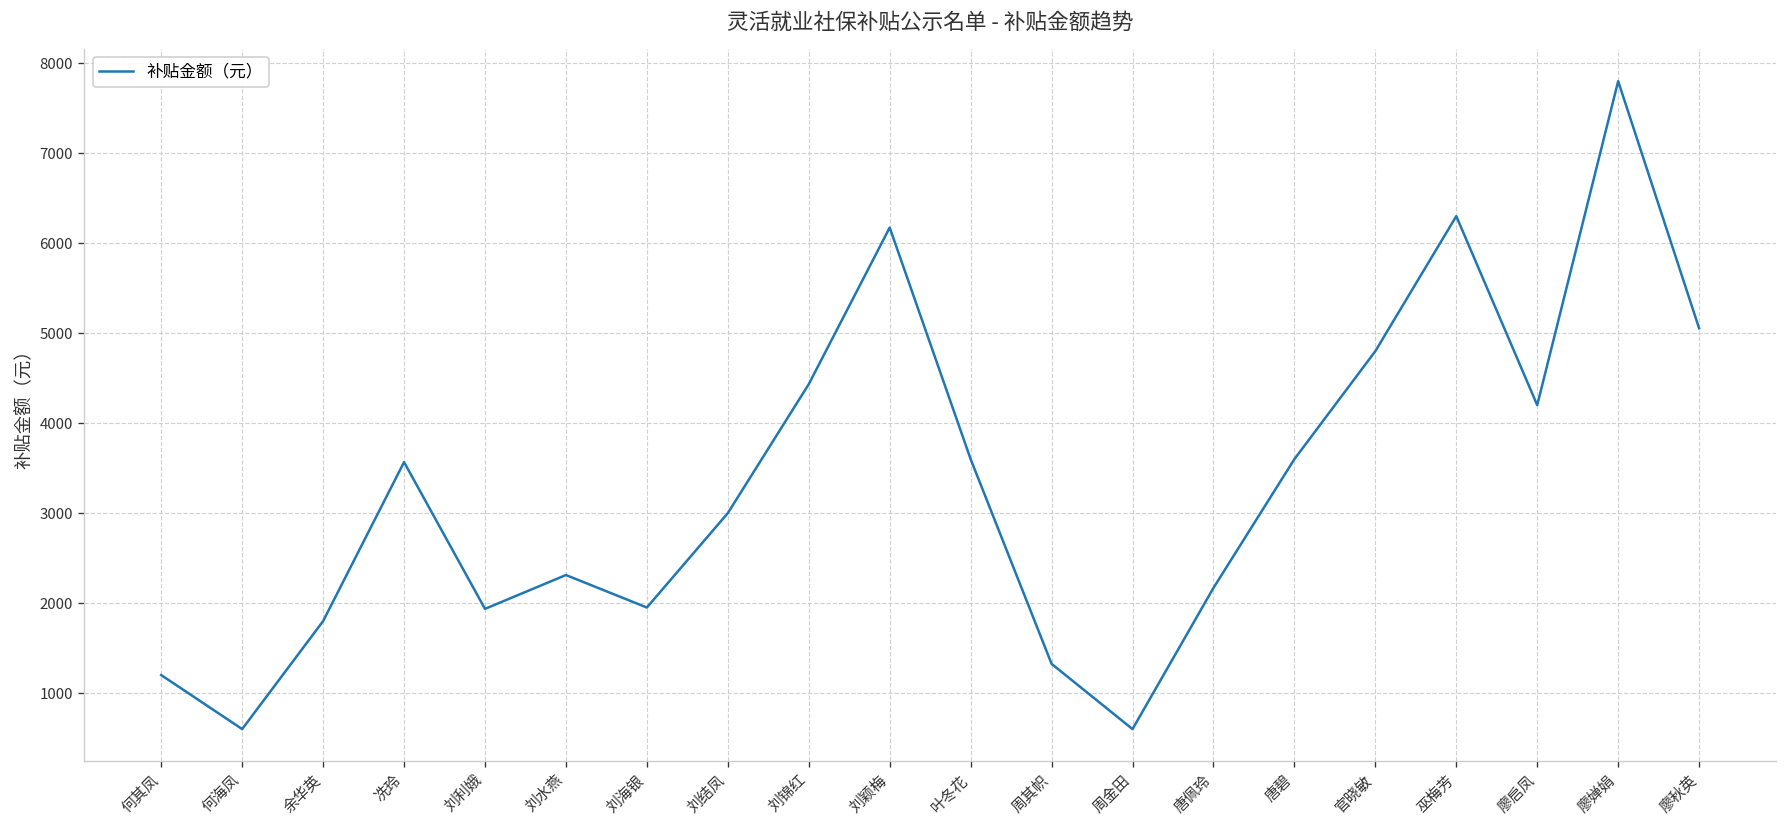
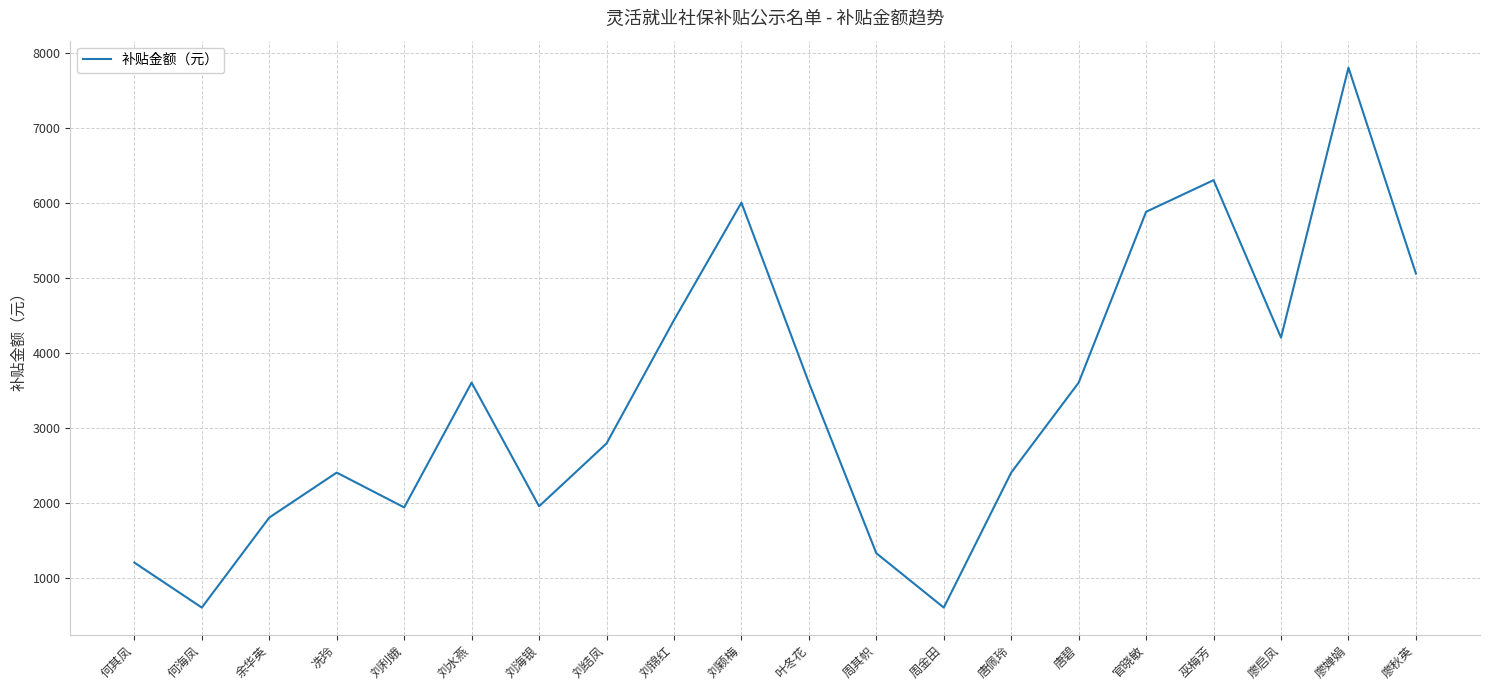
冼玲: 3600 -> 2400
刘水燕: 2300 -> 3600
刘结凤: 3000 -> 2800
刘颖梅: 6200 -> 6000
唐佩玲: 2200 -> 2400
官晓敏: 4800 -> 5900
